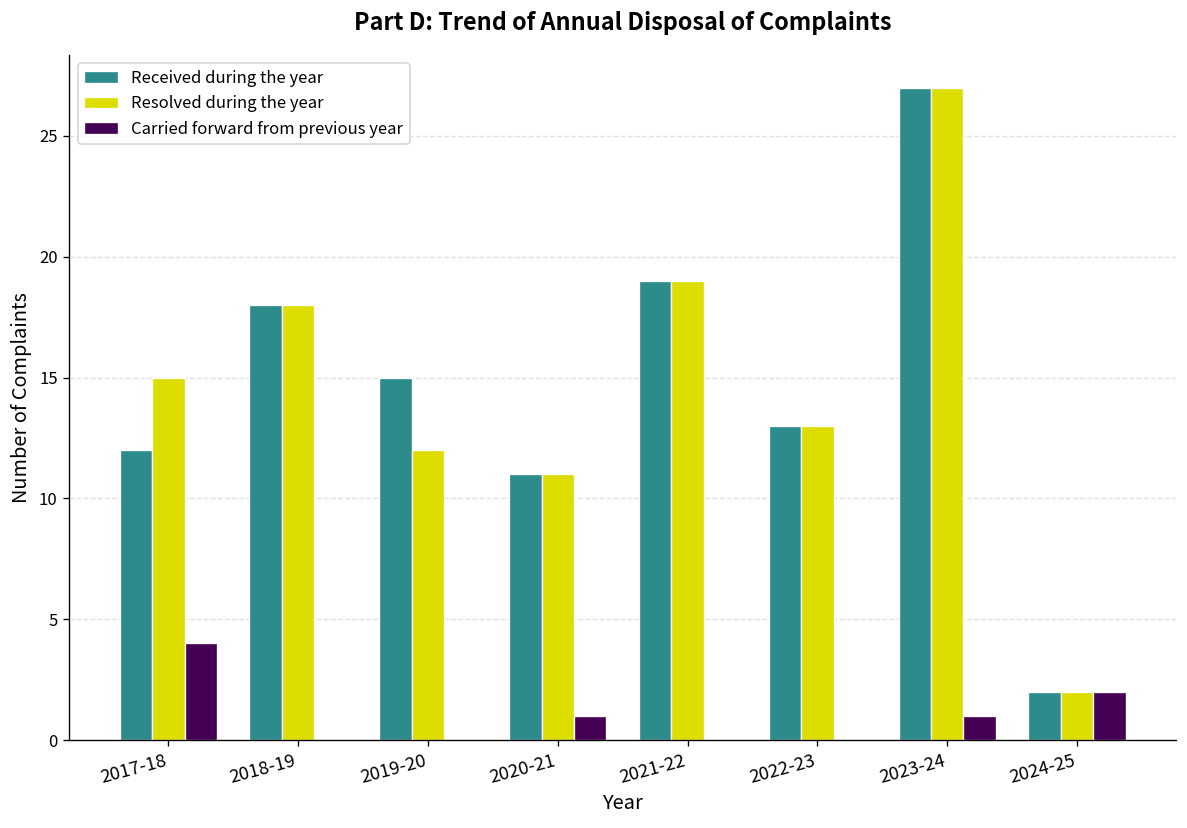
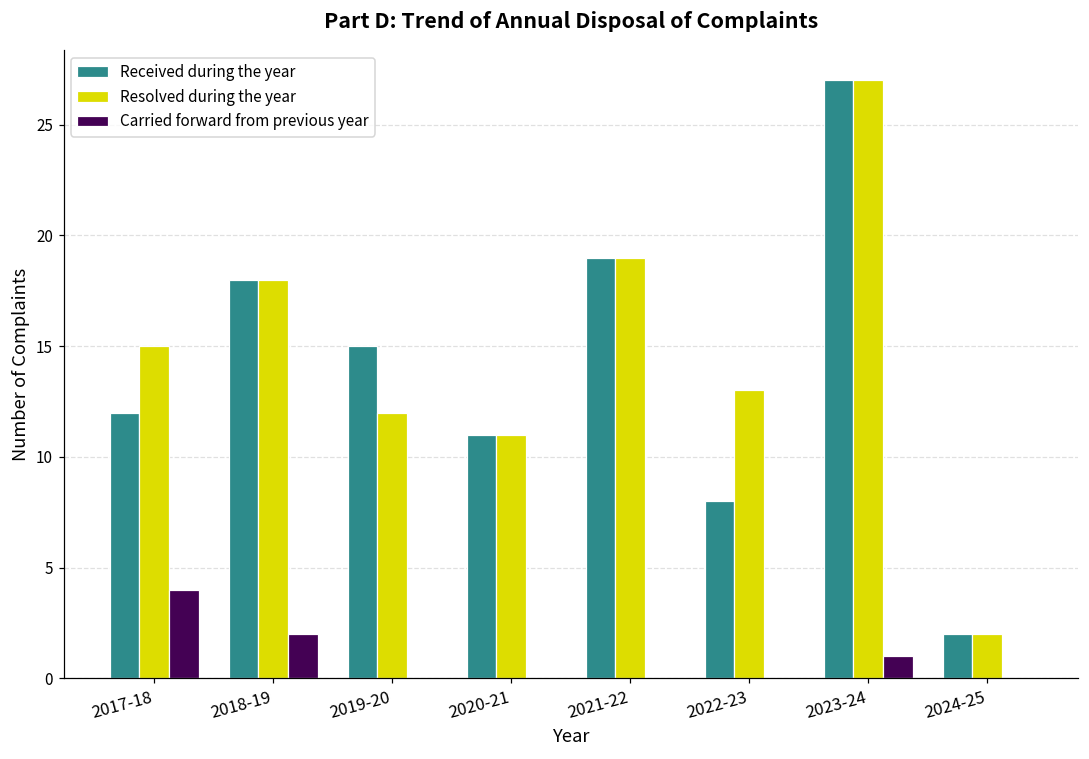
Carried forward from previous year, 2018-19: 0 -> 2
Carried forward from previous year, 2020-21: 1 -> 0
Received during the year, 2022-23: 13 -> 8
Carried forward from previous year, 2024-25: 2 -> 0
